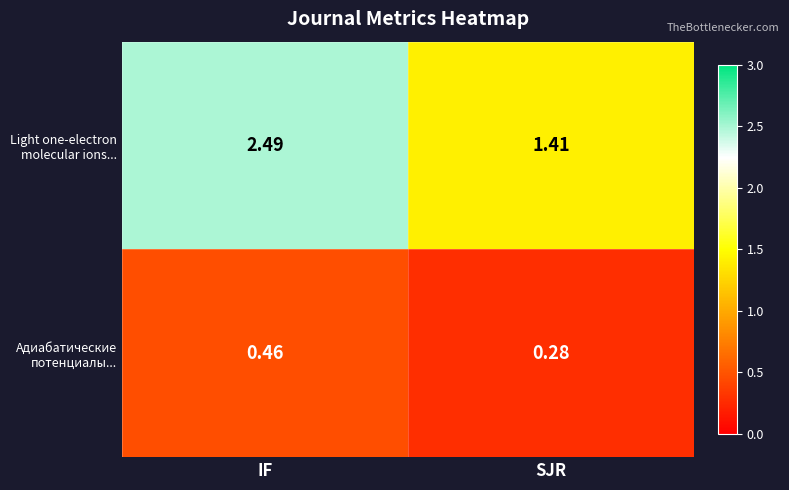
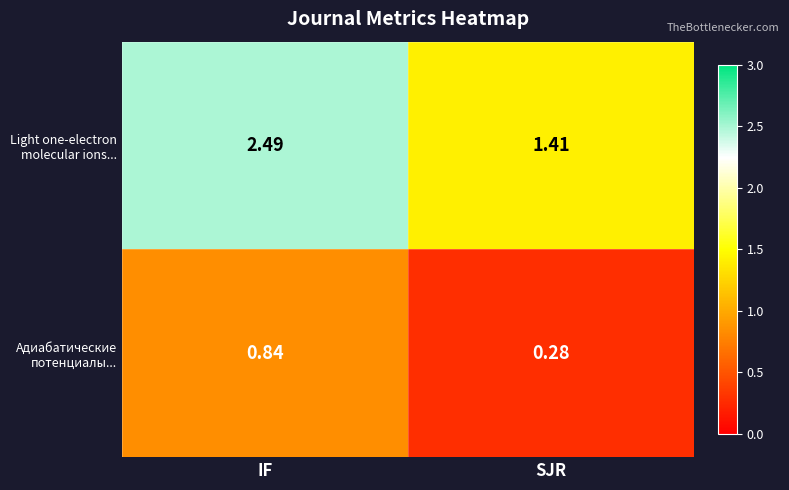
Адиабатические потенциалы..., IF: 0.46 -> 0.84
